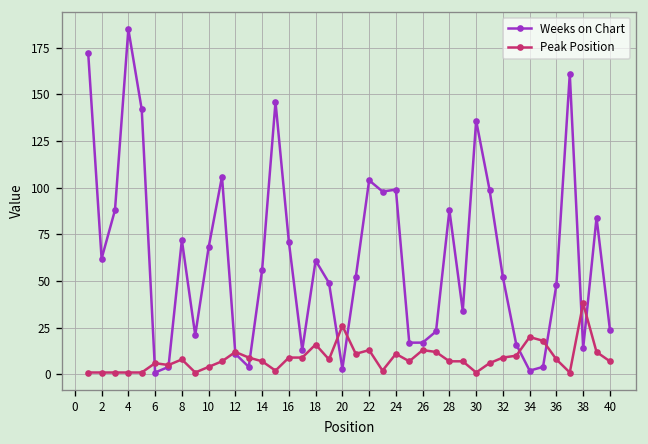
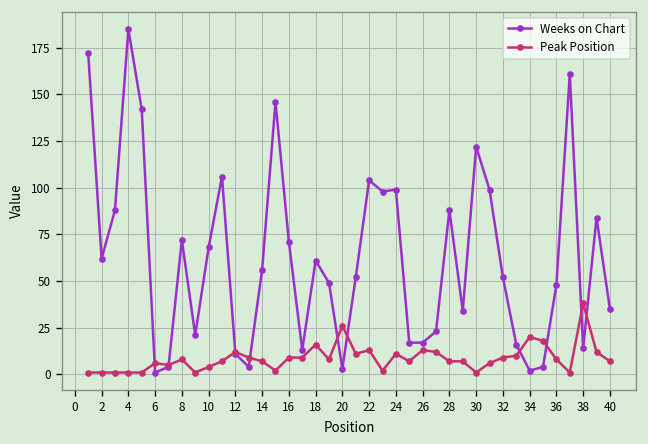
Weeks on Chart, 30: 136 -> 122
Weeks on Chart, 40: 24 -> 35
